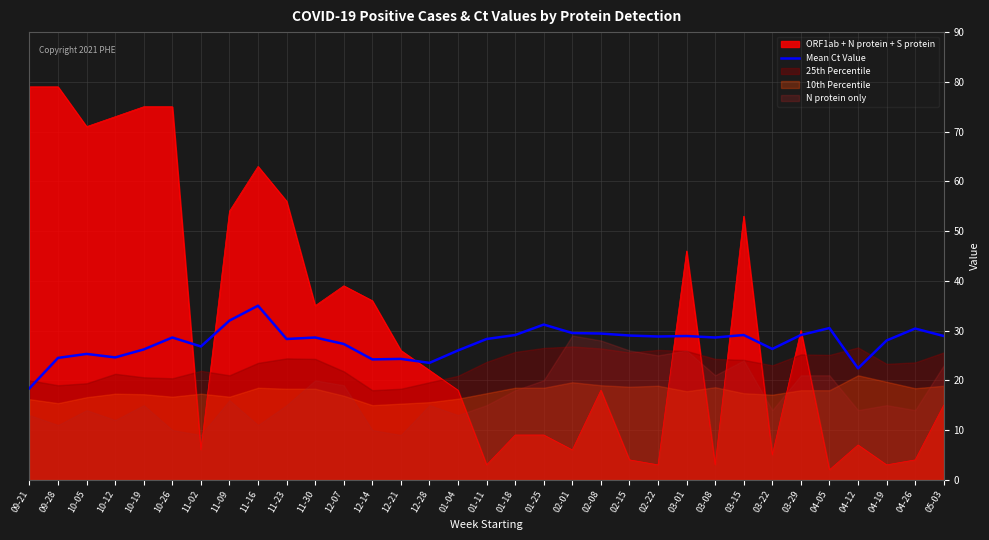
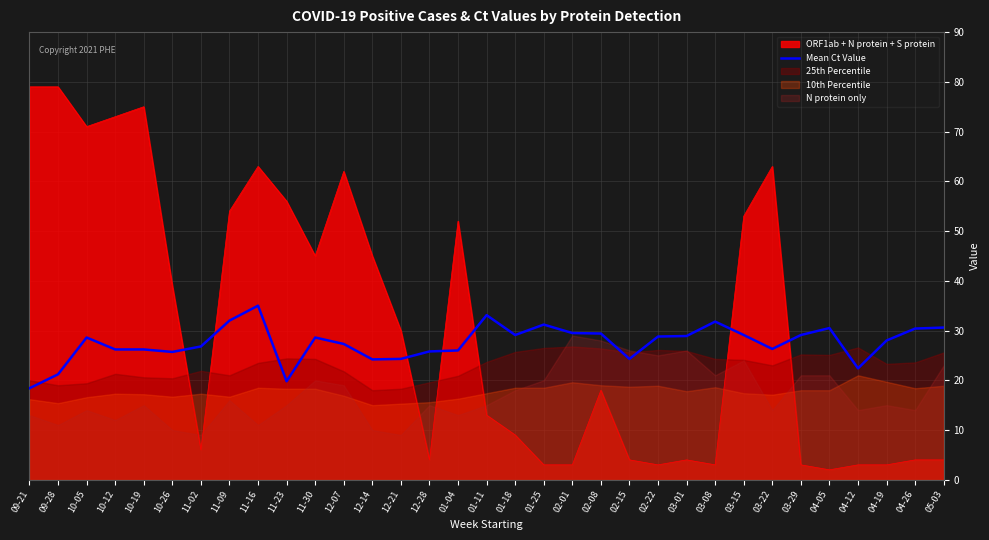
Mean Ct Value, 09-28: 25 -> 21
Mean Ct Value, 10-05: 25 -> 29
Mean Ct Value, 10-12: 25 -> 26
ORF1ab + N protein + S protein, 10-26: 75 -> 39
Mean Ct Value, 10-26: 29 -> 26
Mean Ct Value, 11-23: 28 -> 20
ORF1ab + N protein + S protein, 11-30: 35 -> 45
ORF1ab + N protein + S protein, 12-07: 39 -> 62
ORF1ab + N protein + S protein, 12-14: 36 -> 45
ORF1ab + N protein + S protein, 12-21: 26 -> 30
ORF1ab + N protein + S protein, 12-28: 22 -> 4
Mean Ct Value, 12-28: 24 -> 26
ORF1ab + N protein + S protein, 01-04: 18 -> 52
ORF1ab + N protein + S protein, 01-11: 3 -> 13
Mean Ct Value, 01-11: 28 -> 33
ORF1ab + N protein + S protein, 01-25: 9 -> 3
ORF1ab + N protein + S protein, 02-01: 6 -> 3
Mean Ct Value, 02-15: 29 -> 24
ORF1ab + N protein + S protein, 03-01: 46 -> 4
Mean Ct Value, 03-08: 29 -> 32
ORF1ab + N protein + S protein, 03-22: 5 -> 63
ORF1ab + N protein + S protein, 03-29: 30 -> 3
ORF1ab + N protein + S protein, 04-12: 7 -> 3
ORF1ab + N protein + S protein, 05-03: 15 -> 4
Mean Ct Value, 05-03: 29 -> 31
